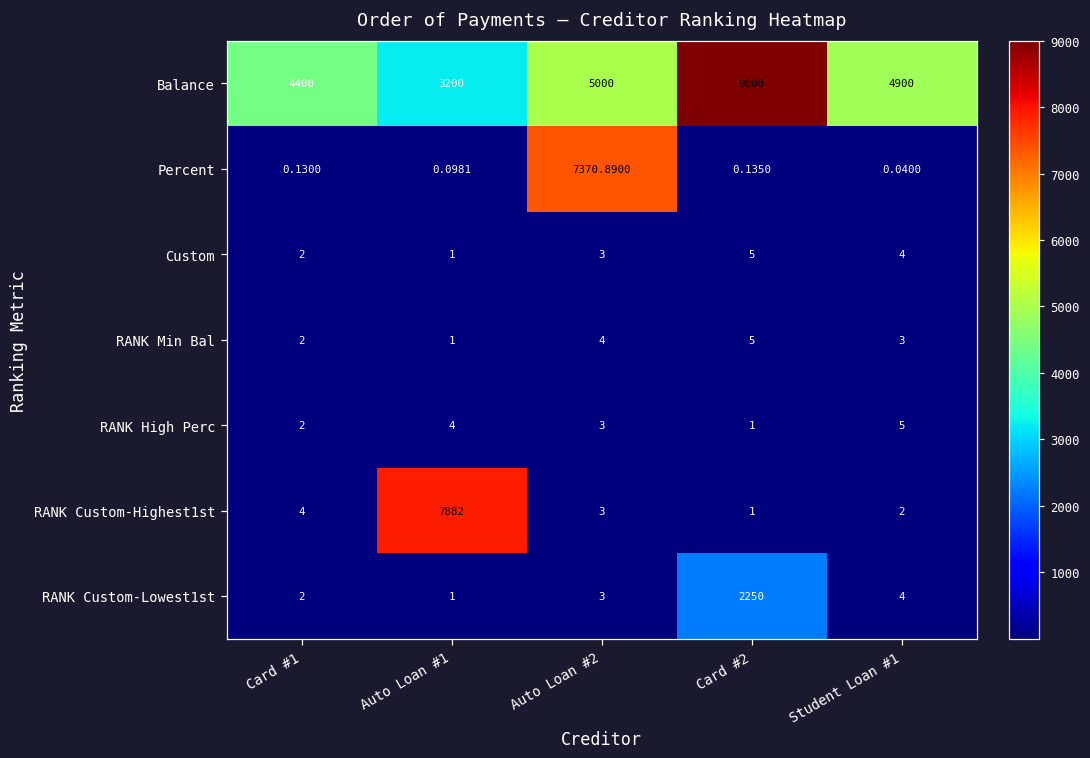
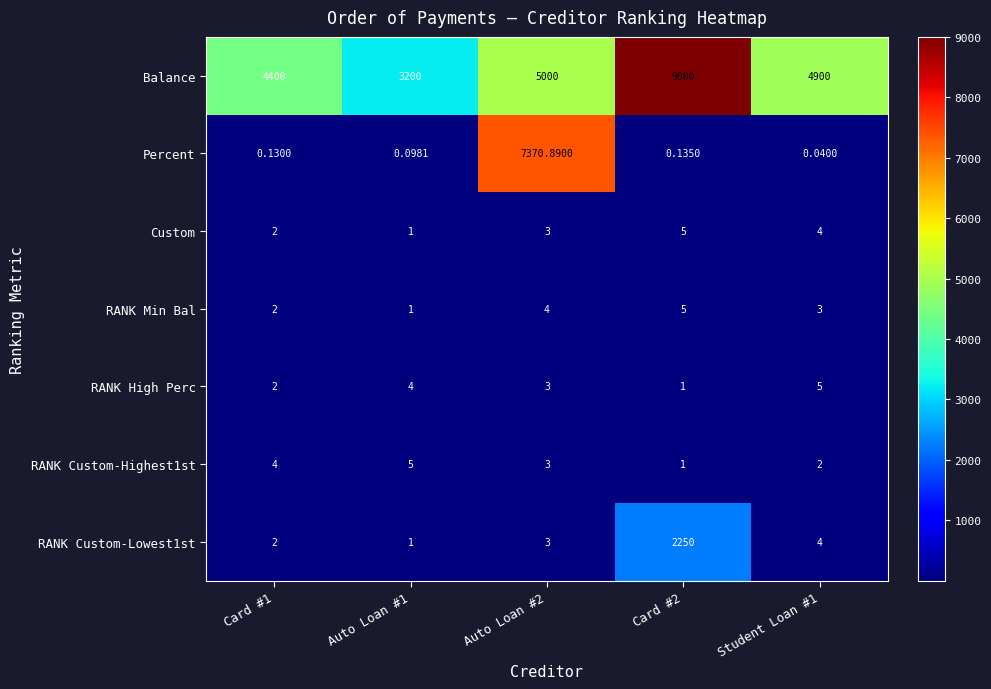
RANK Custom-Highest1st, Auto Loan #1: 7882 -> 5
